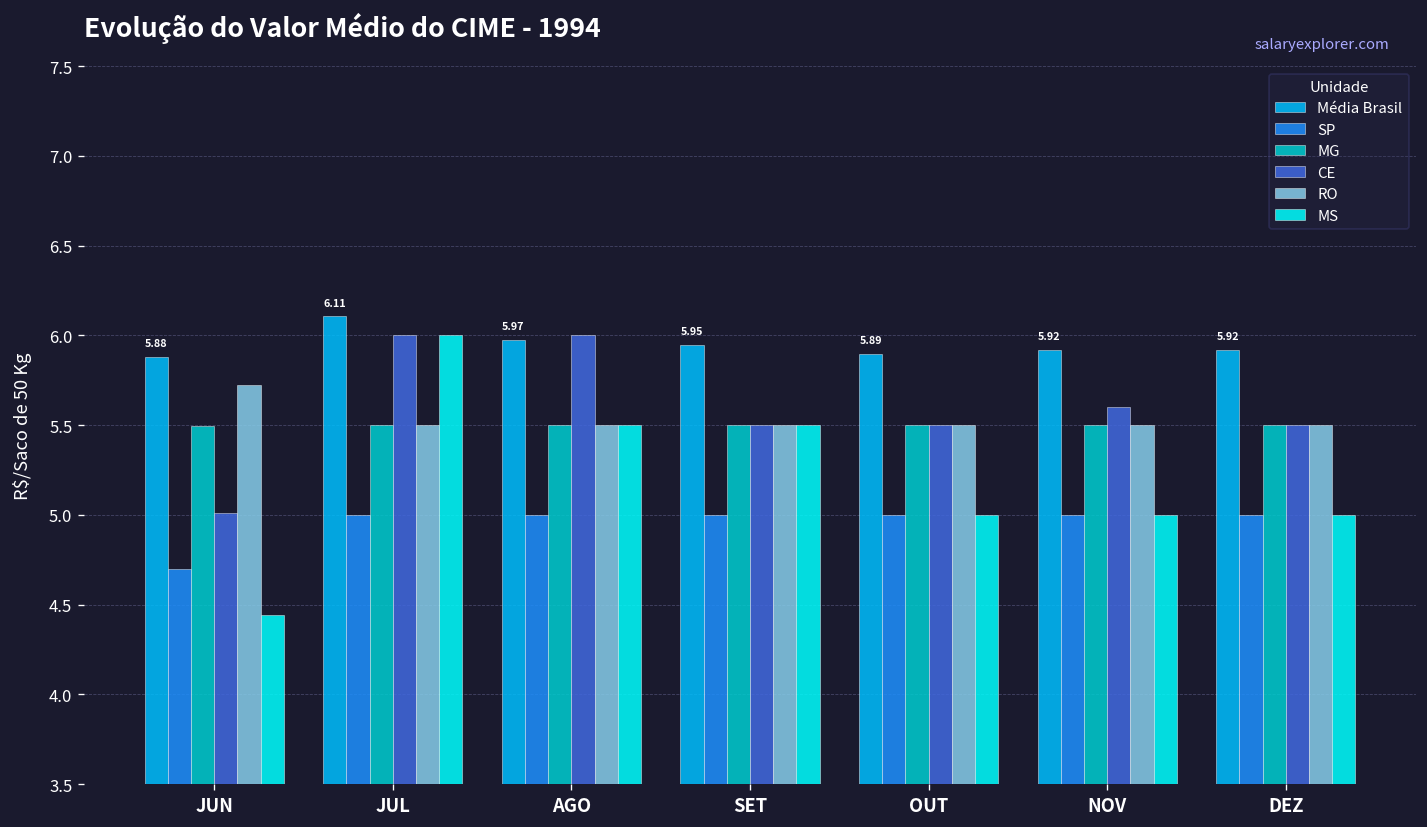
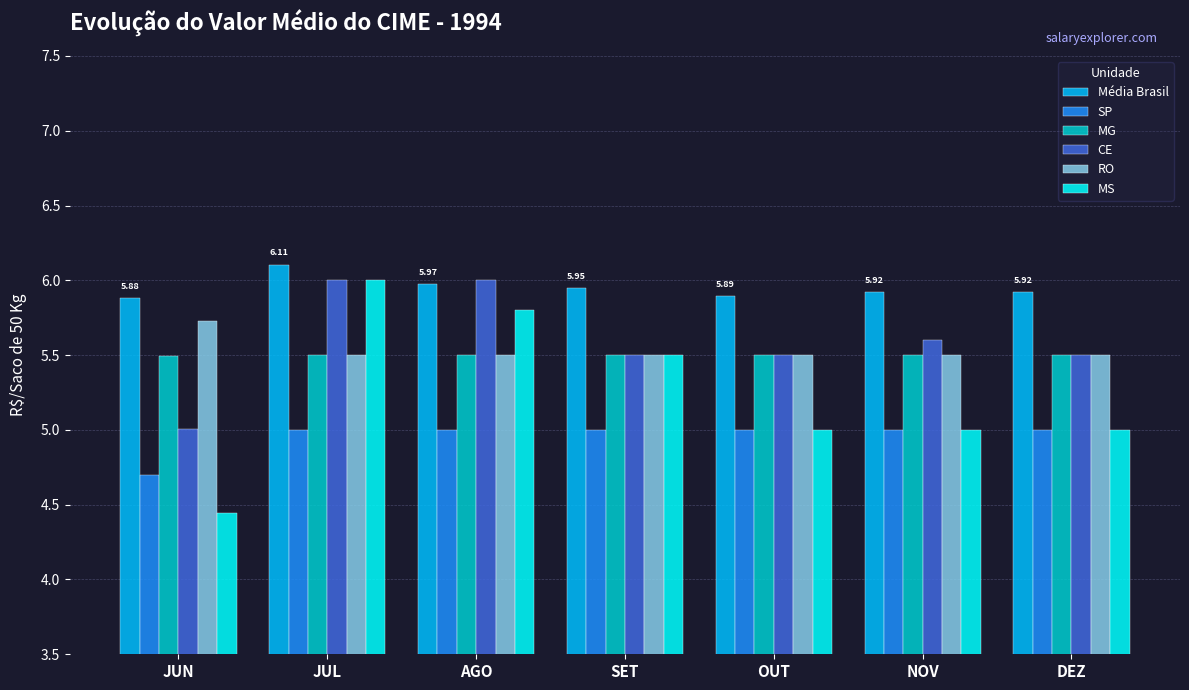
MS, AGO: 5.5 -> 5.8
